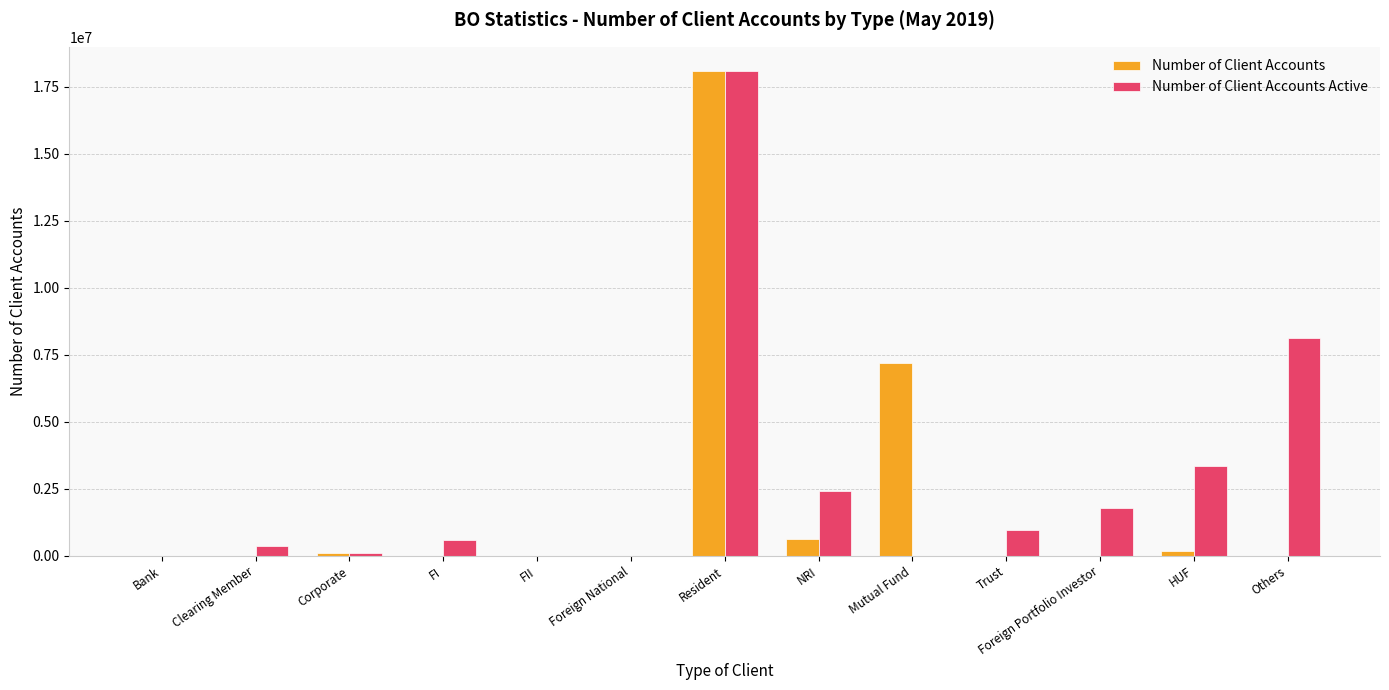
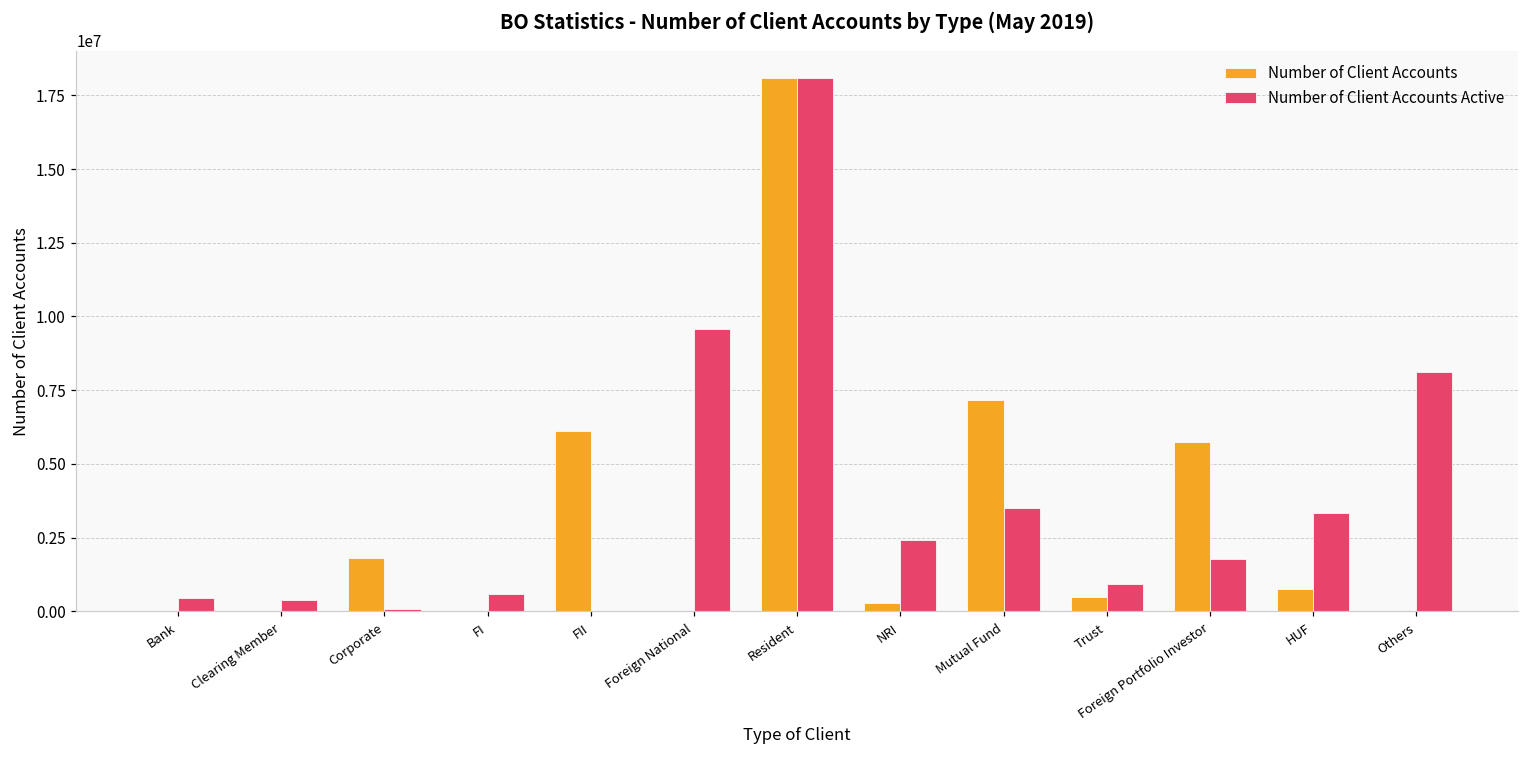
Number of Client Accounts Active, Bank: 0 -> 500000
Number of Client Accounts, Corporate: 100000 -> 1800000
Number of Client Accounts, FII: 0 -> 6100000
Number of Client Accounts Active, Foreign National: 0 -> 9600000
Number of Client Accounts, NRI: 600000 -> 300000
Number of Client Accounts Active, Mutual Fund: 0 -> 3500000
Number of Client Accounts, Trust: 0 -> 500000
Number of Client Accounts, Foreign Portfolio Investor: 0 -> 5700000
Number of Client Accounts, HUF: 200000 -> 800000
